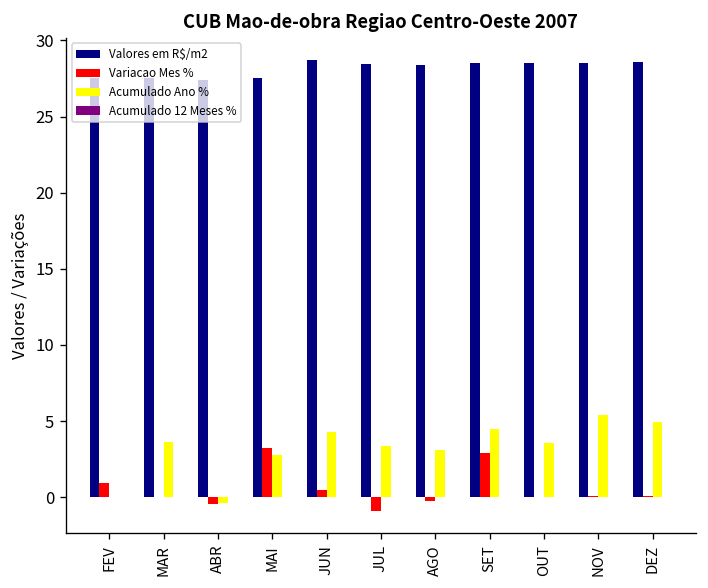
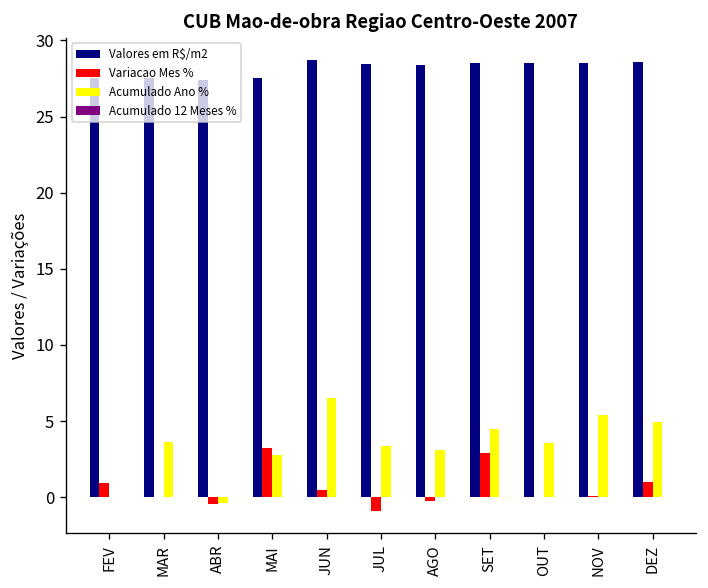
Acumulado Ano %, JUN: 4.3 -> 6.5
Variacao Mes %, DEZ: 0.1 -> 1.0
